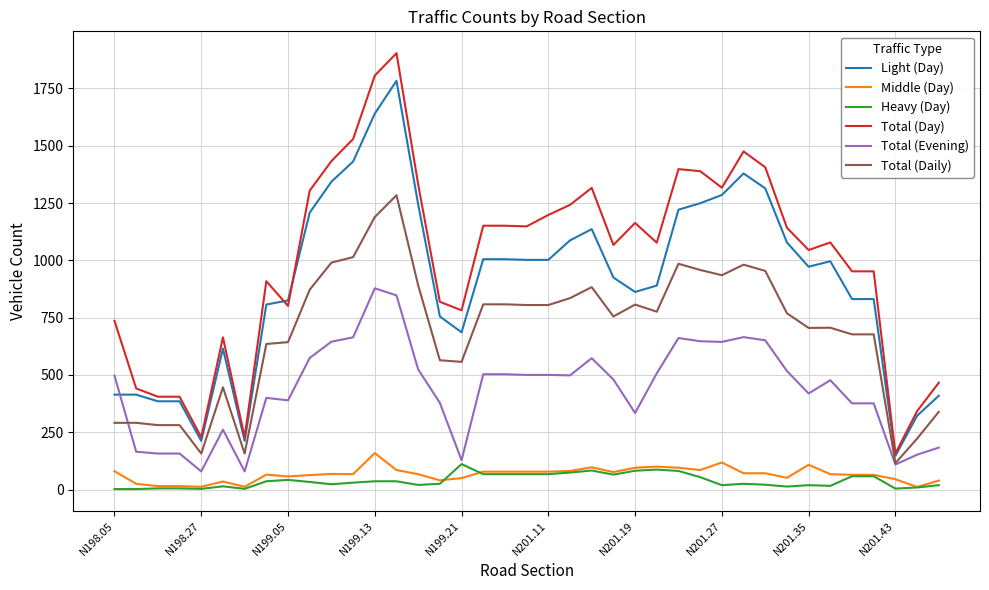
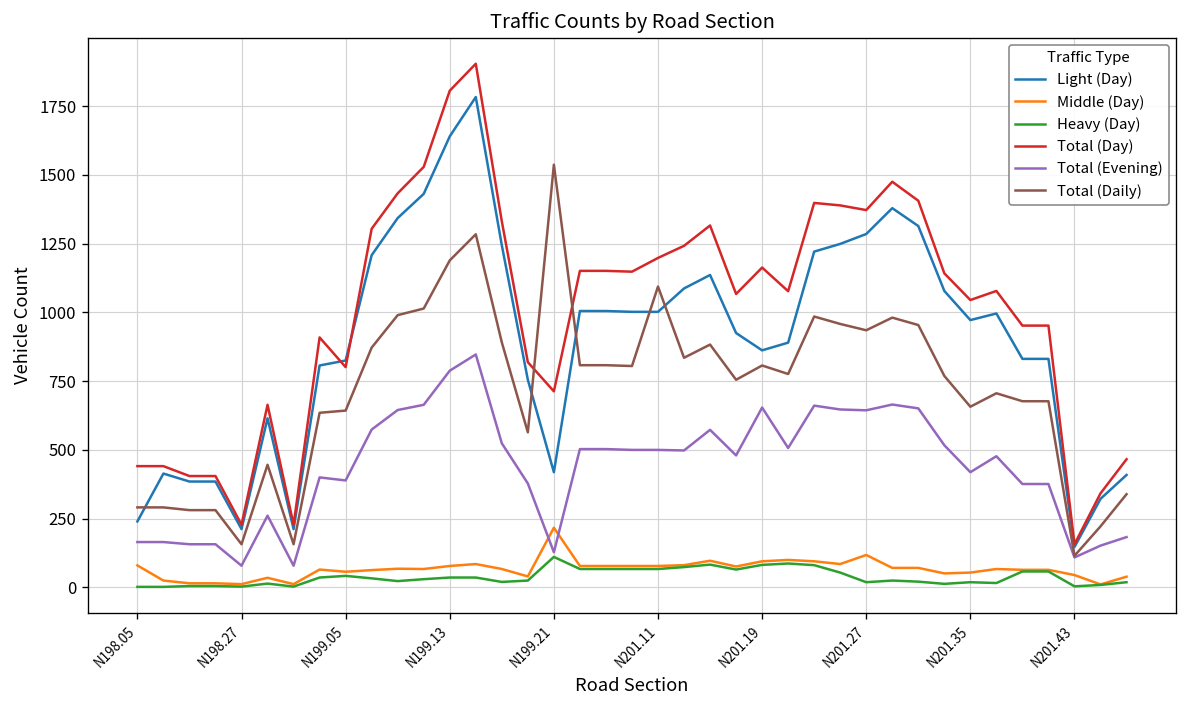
Light (Day), N198.05: 410 -> 240
Total (Day), N198.05: 740 -> 440
Total (Evening), N198.05: 500 -> 170
Middle (Day), N199.13: 160 -> 80
Total (Evening), N199.13: 880 -> 790
Light (Day), N199.21: 690 -> 420
Middle (Day), N199.21: 50 -> 220
Total (Day), N199.21: 780 -> 710
Total (Daily), N199.21: 560 -> 1540
Total (Daily), N201.11: 810 -> 1090
Total (Evening), N201.19: 330 -> 650
Total (Day), N201.27: 1320 -> 1370
Middle (Day), N201.35: 110 -> 50
Total (Daily), N201.35: 710 -> 660
